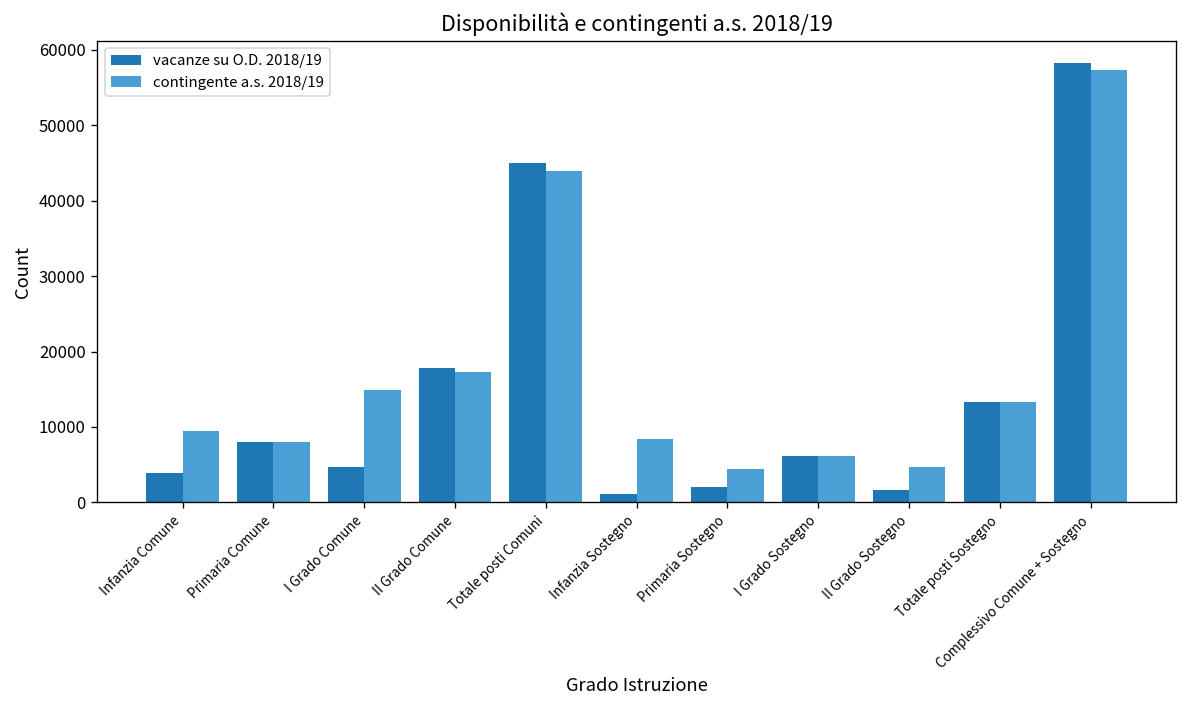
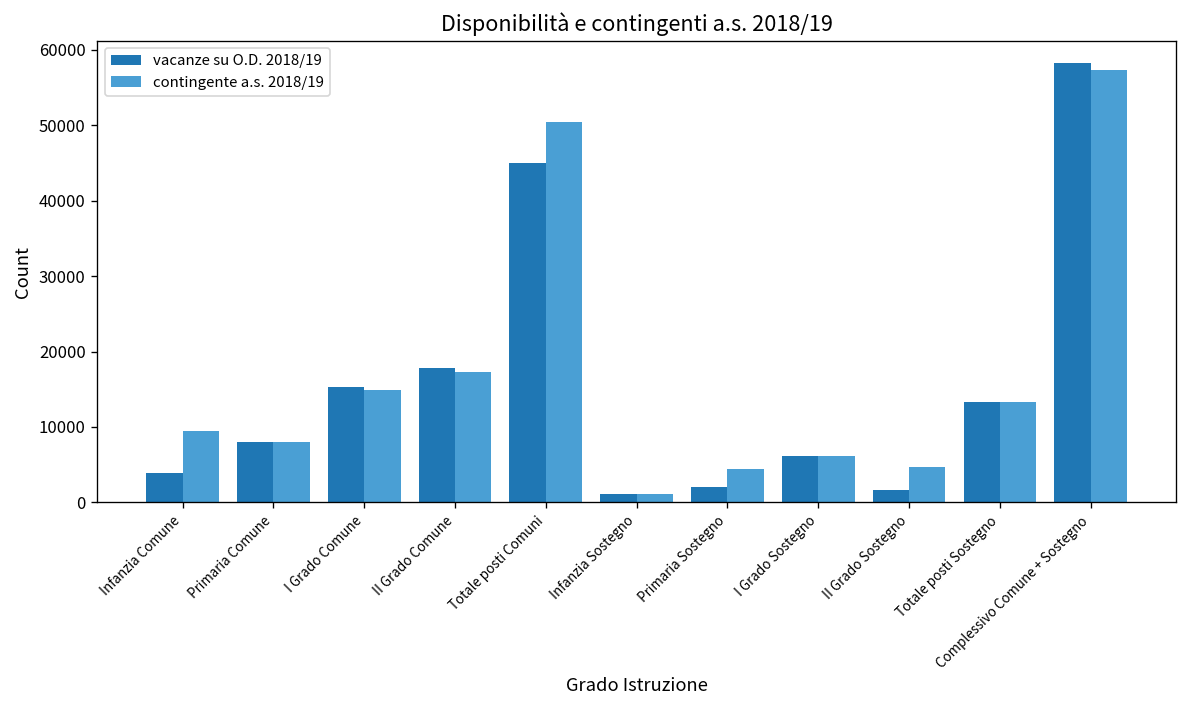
vacanze su O.D. 2018/19, I Grado Comune: 5000 -> 15000
contingente a.s. 2018/19, Totale posti Comuni: 44000 -> 50000
contingente a.s. 2018/19, Infanzia Sostegno: 8000 -> 1000
